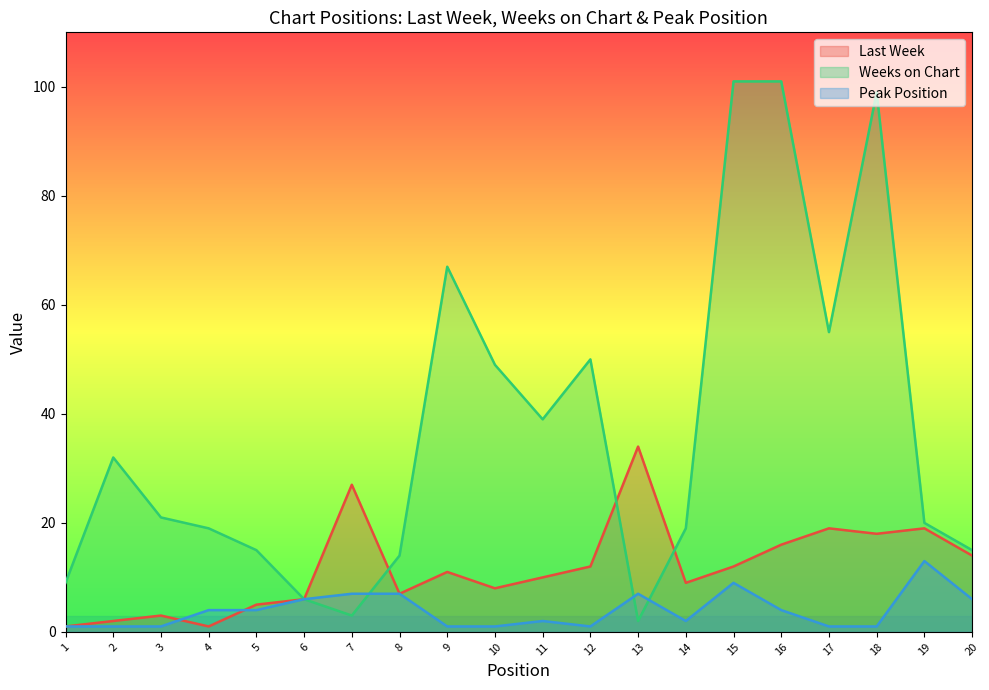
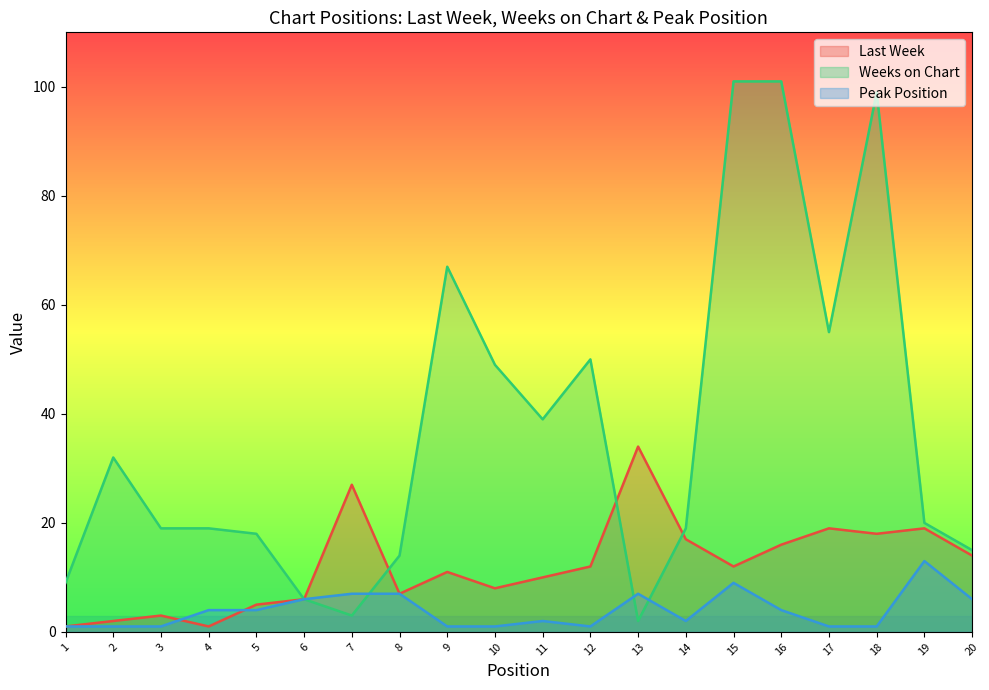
Weeks on Chart, 3: 21 -> 19
Weeks on Chart, 5: 15 -> 18
Last Week, 14: 9 -> 17
